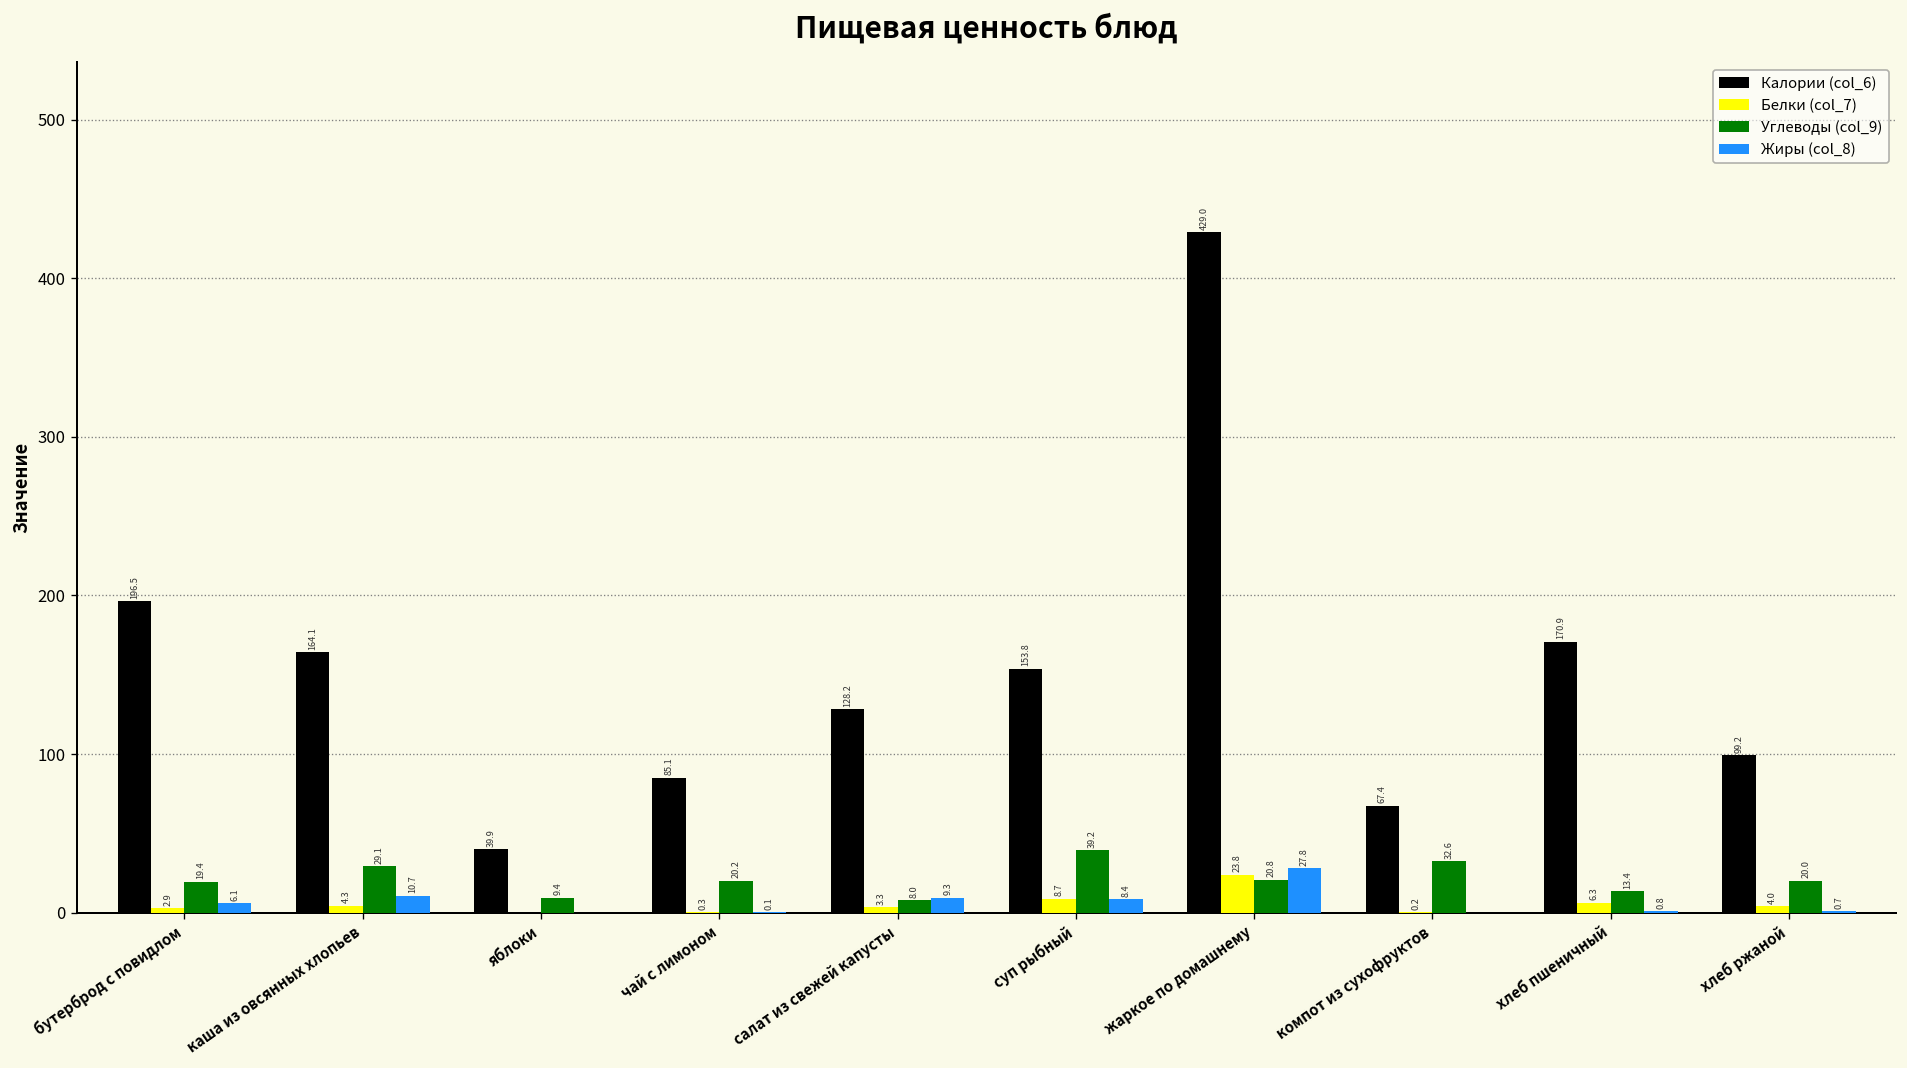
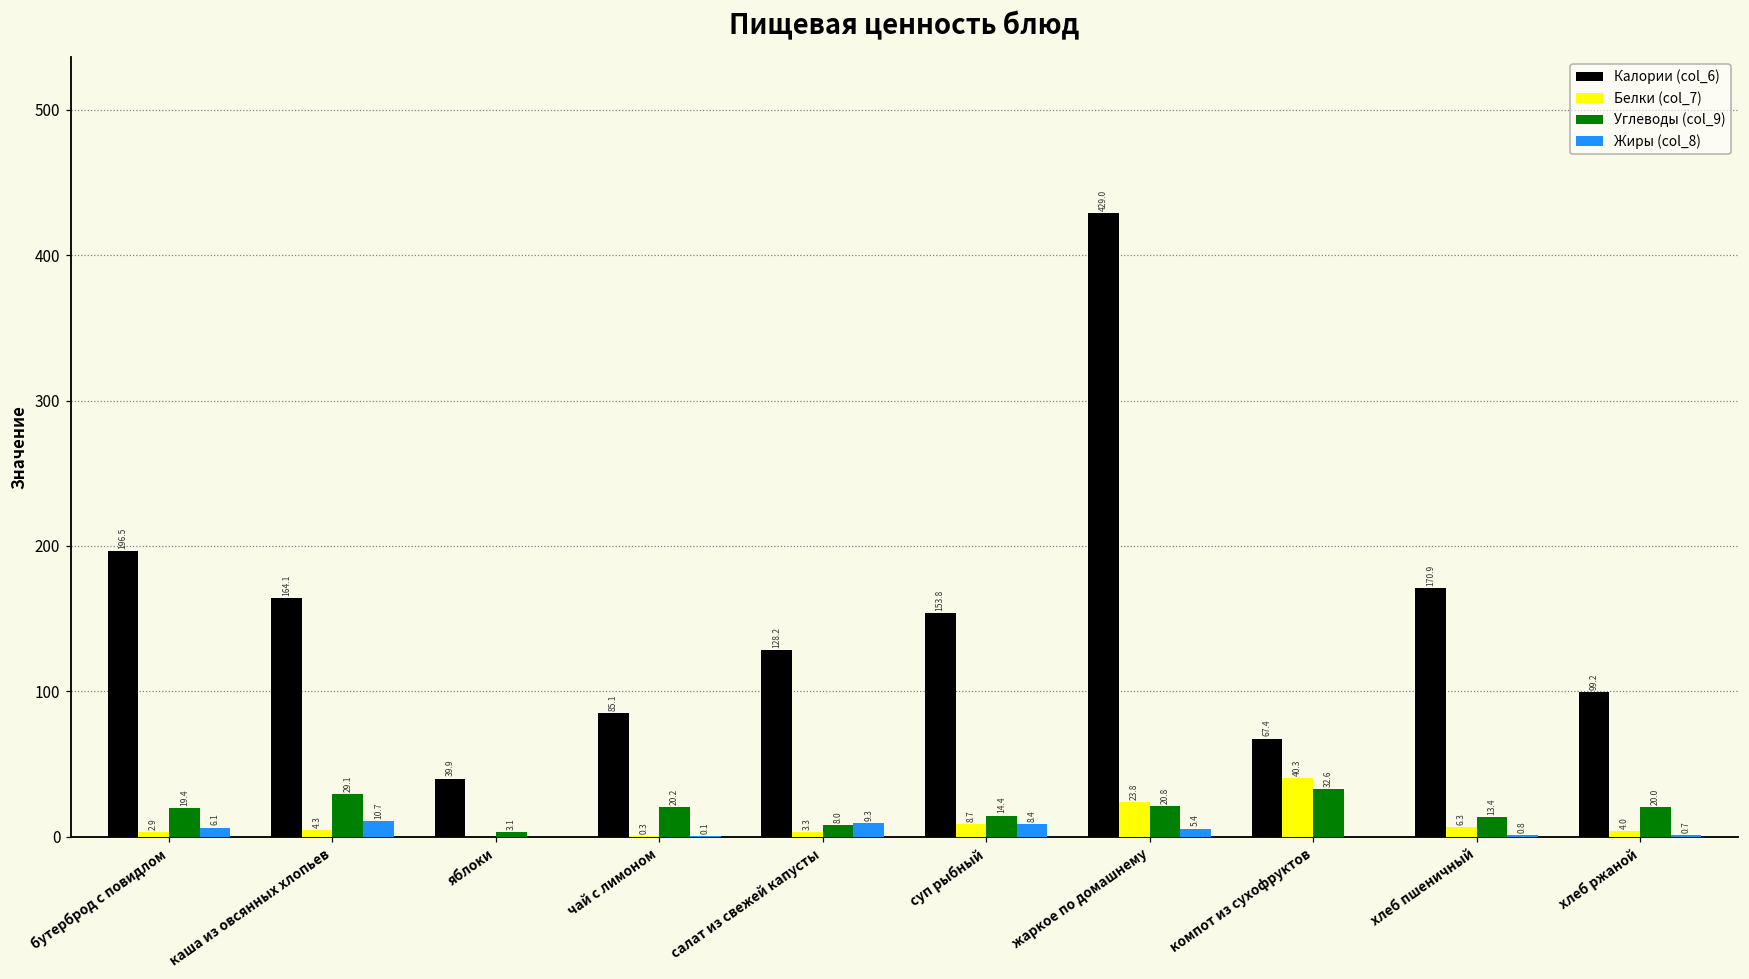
Углеводы (col_9), яблоки: 9.4 -> 3.1
Углеводы (col_9), суп рыбный: 39.2 -> 14.4
Жиры (col_8), жаркое по домашнему: 27.8 -> 5.4
Белки (col_7), компот из сухофруктов: 0.2 -> 40.3
